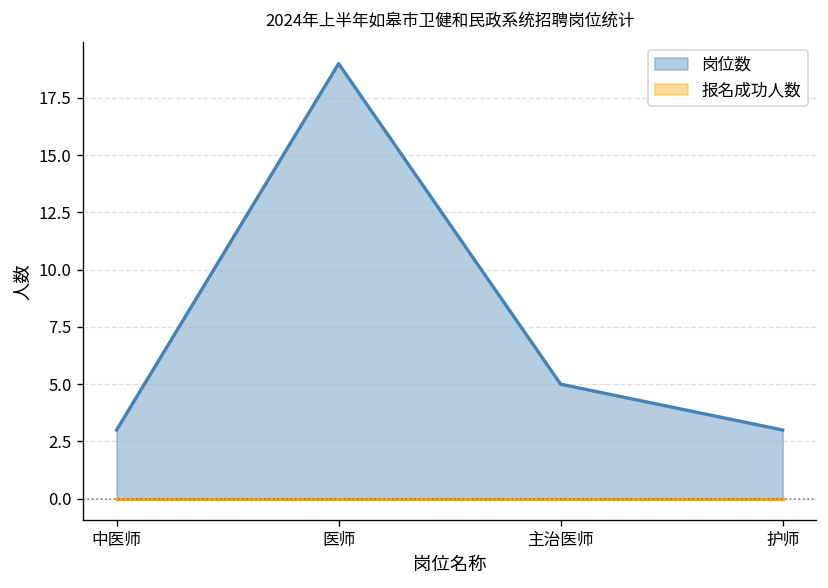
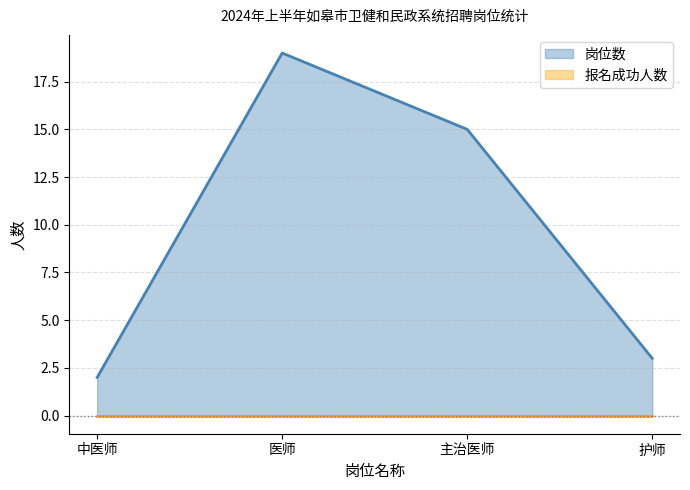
岗位数, 中医师: 3 -> 2
岗位数, 主治医师: 5 -> 15
